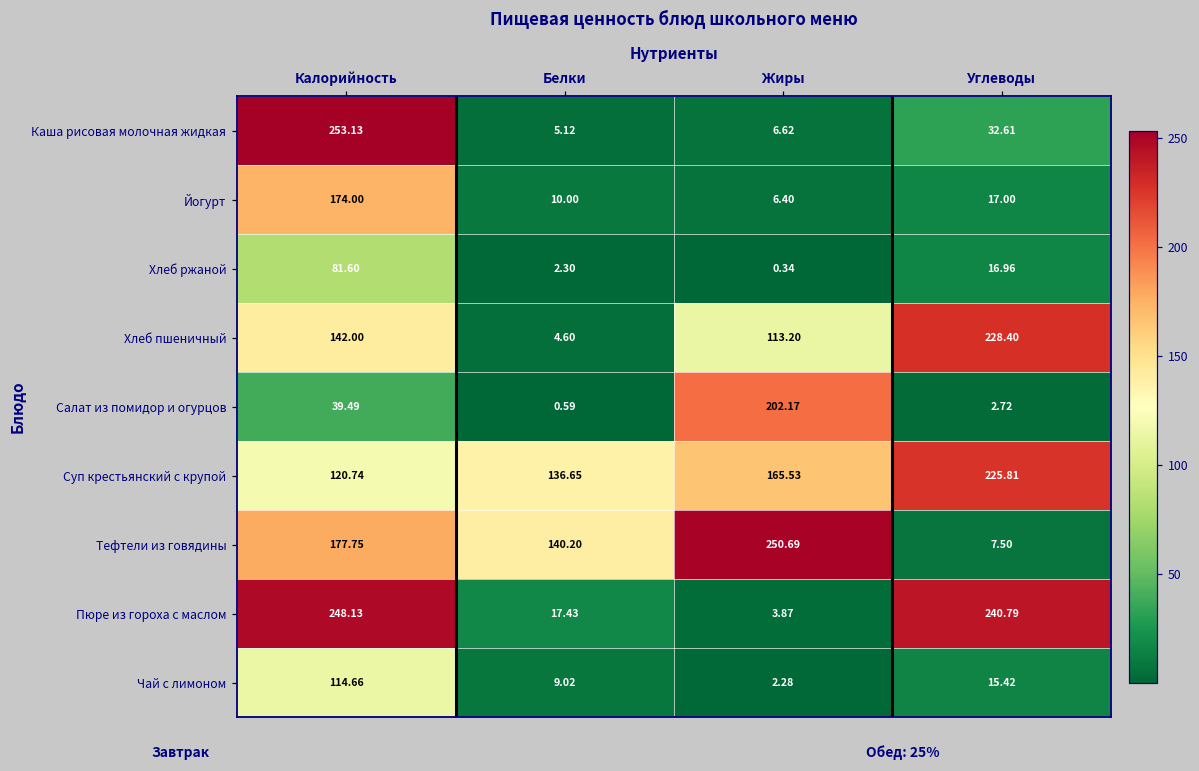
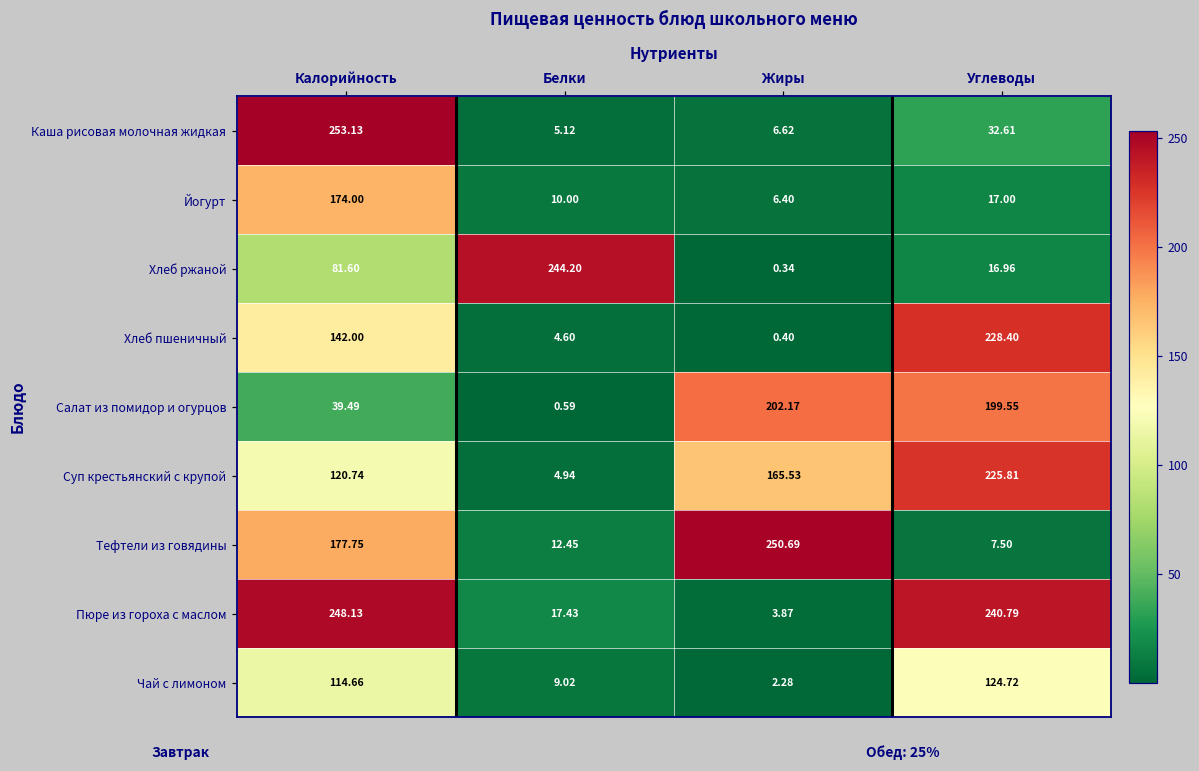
Хлеб ржаной, Белки: 2.30 -> 244.20
Хлеб пшеничный, Жиры: 113.20 -> 0.40
Салат из помидор и огурцов, Углеводы: 2.72 -> 199.55
Суп крестьянский с крупой, Белки: 136.65 -> 4.94
Тефтели из говядины, Белки: 140.20 -> 12.45
Чай с лимоном, Углеводы: 15.42 -> 124.72
